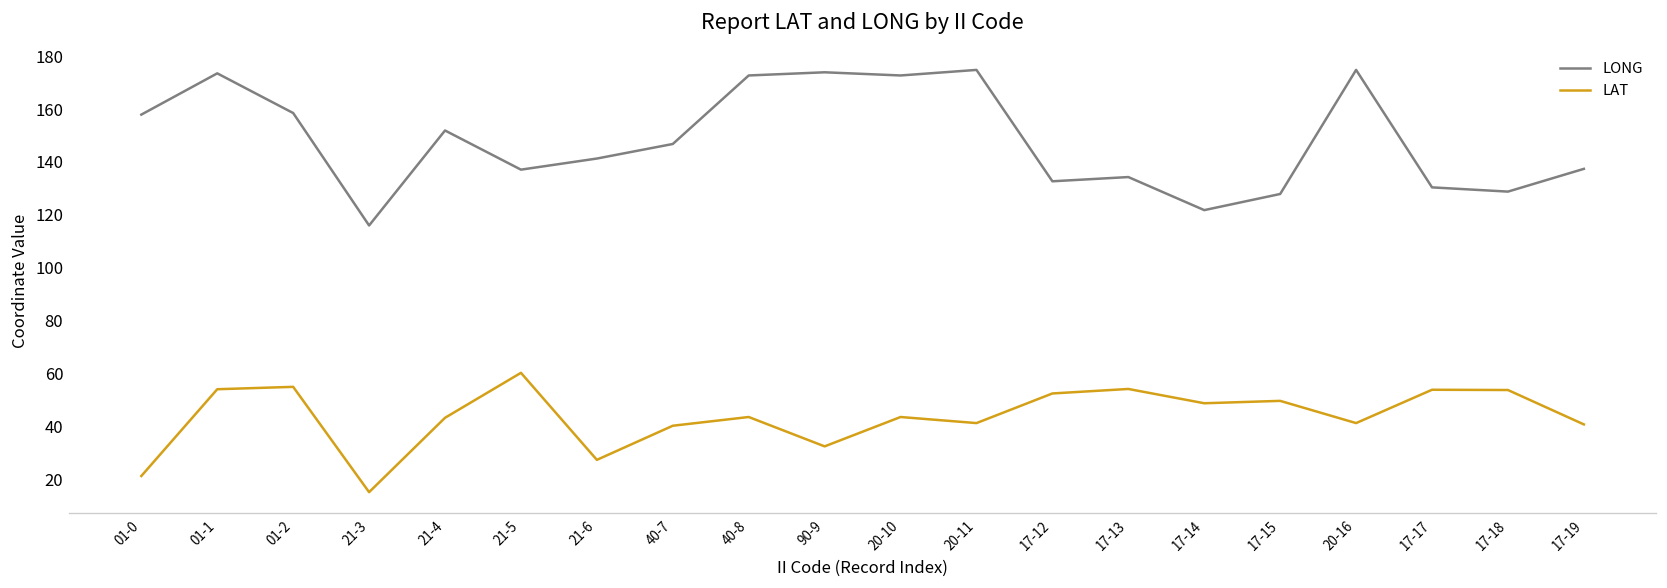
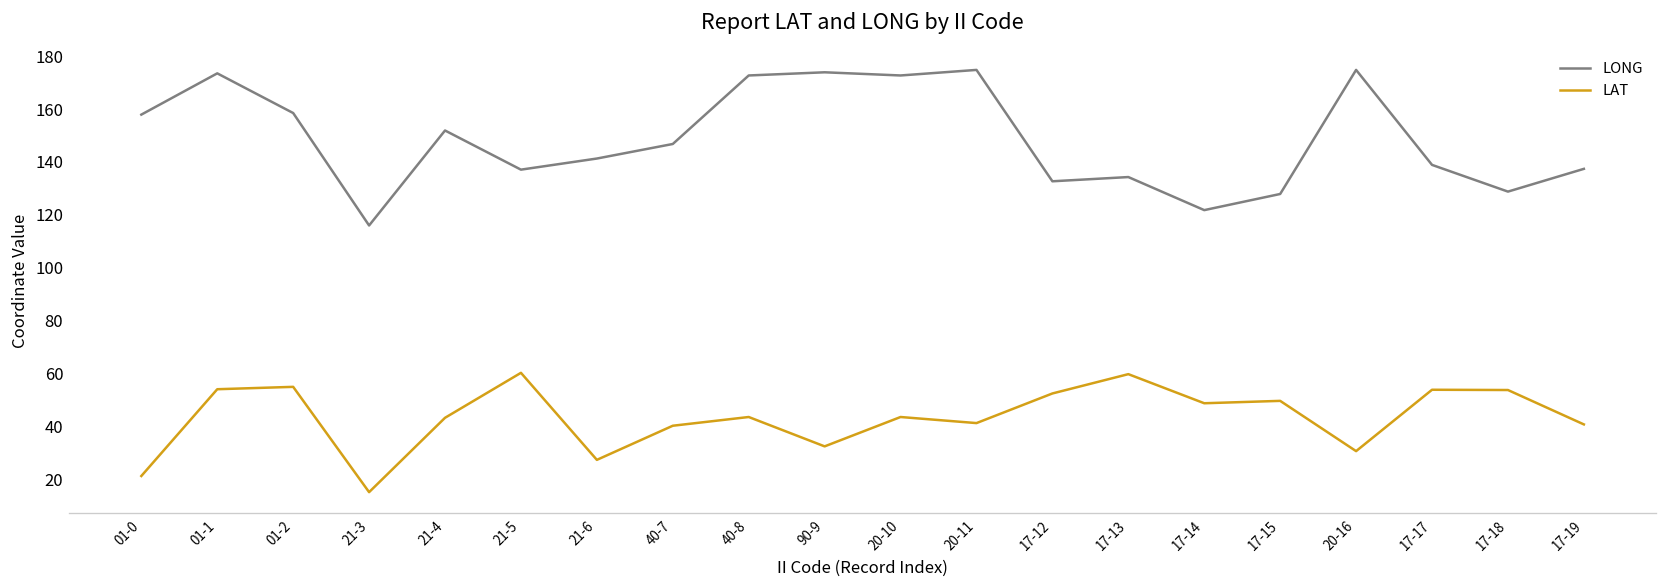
LAT, 17-13: 54 -> 60
LAT, 20-16: 41 -> 31
LONG, 17-17: 130 -> 139
